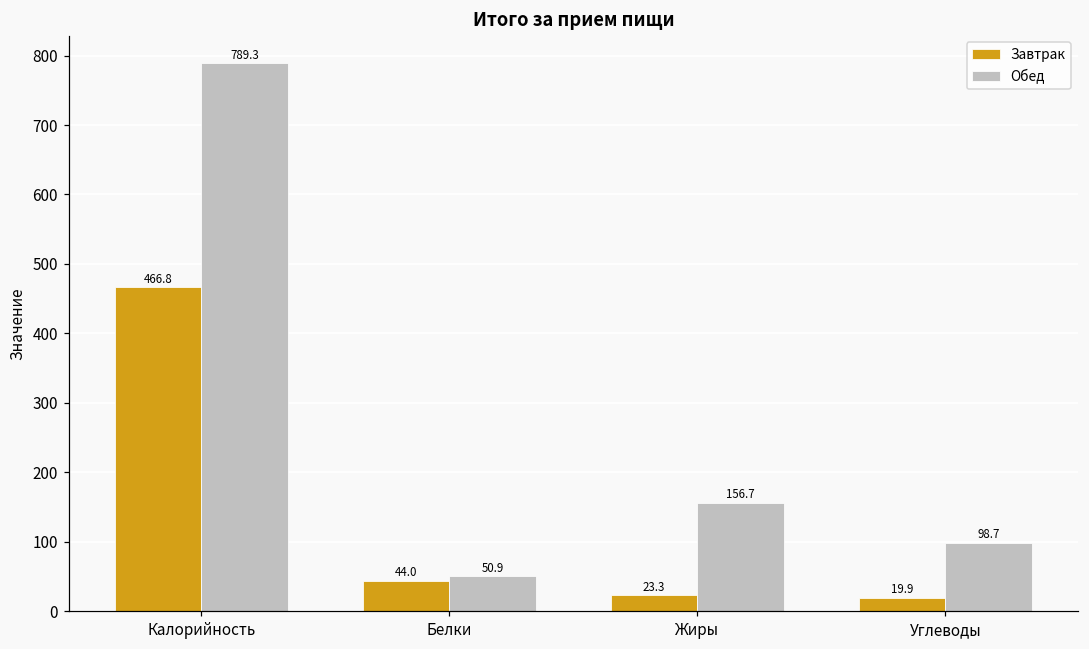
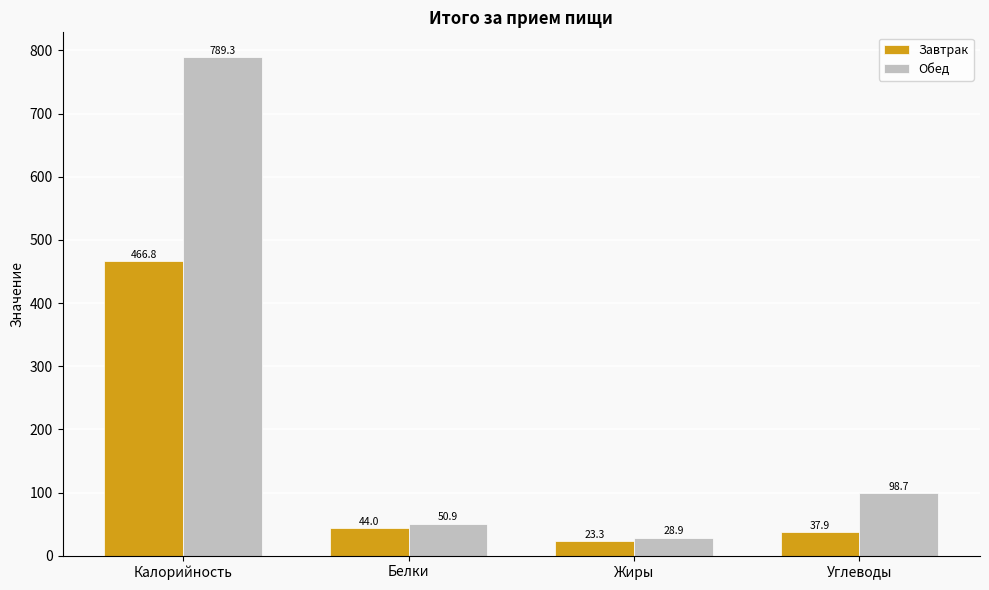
Обед, Жиры: 156.7 -> 28.9
Завтрак, Углеводы: 19.9 -> 37.9
